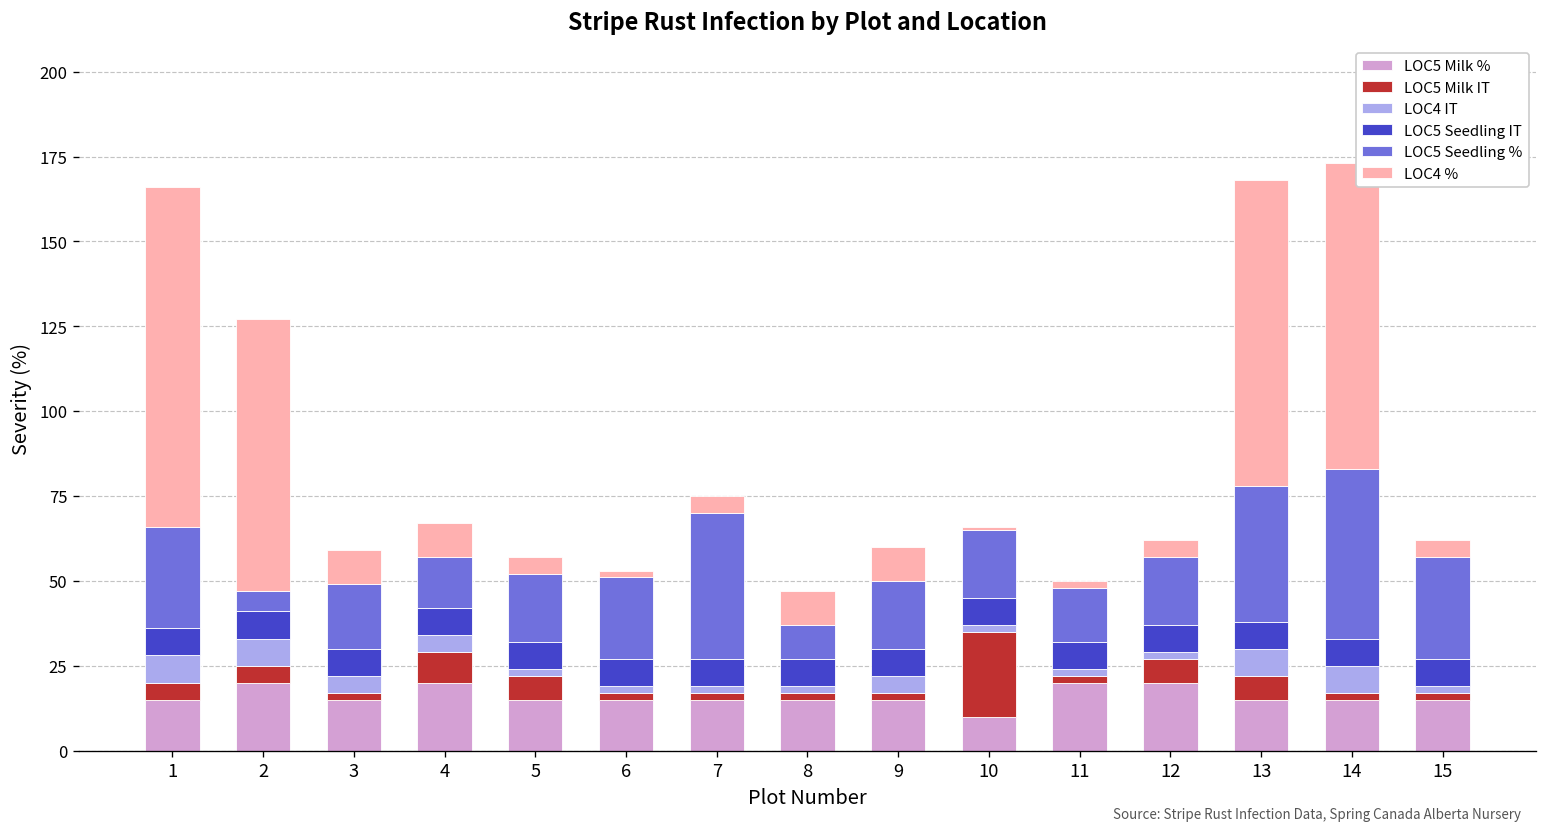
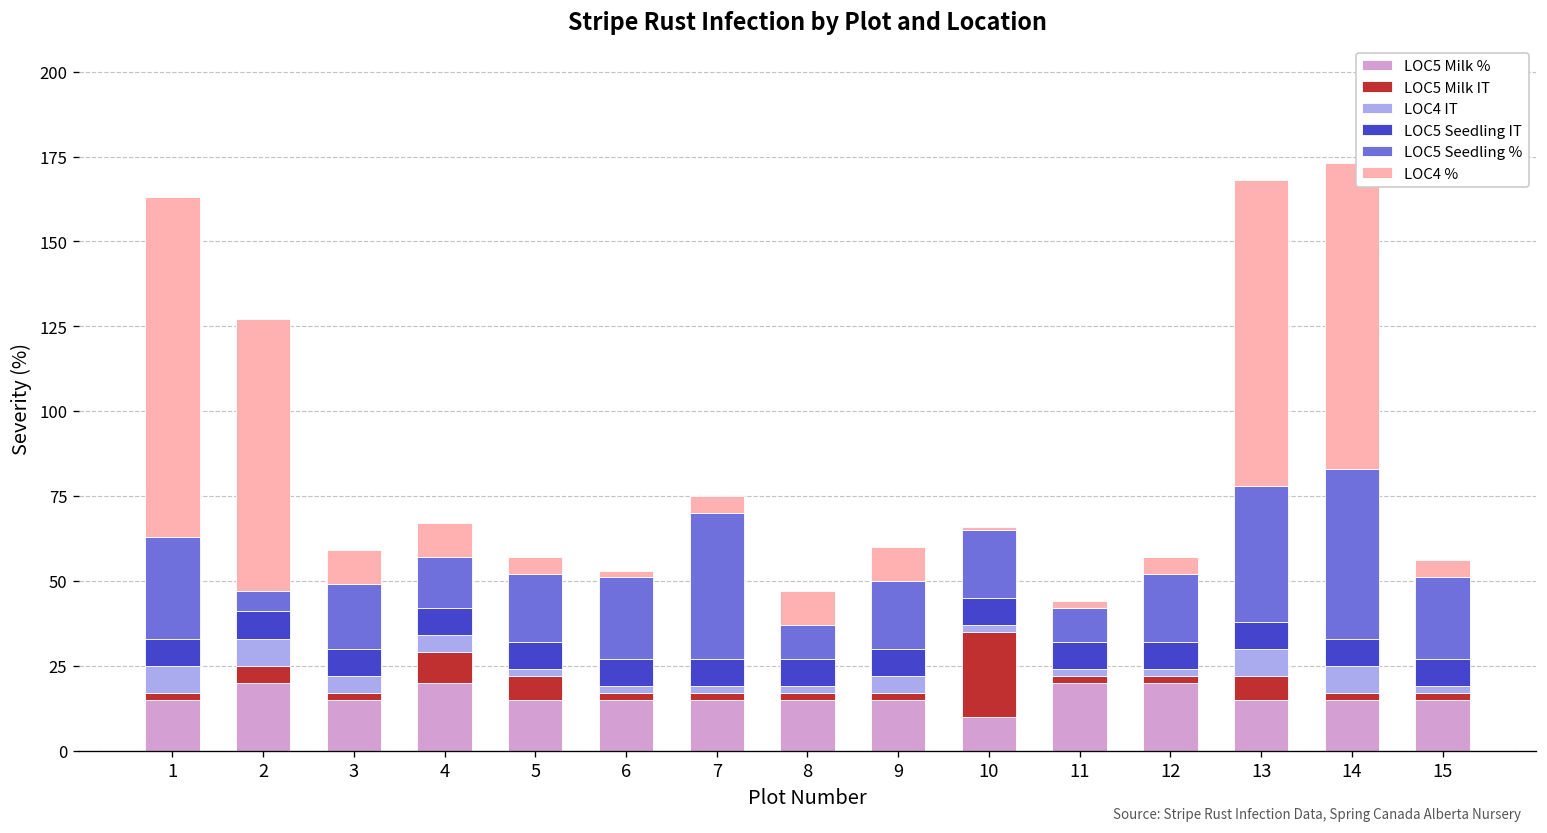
LOC5 Milk IT, 1: 5 -> 2
LOC5 Seedling %, 11: 16 -> 10
LOC5 Milk IT, 12: 7 -> 2
LOC5 Seedling %, 15: 30 -> 24
